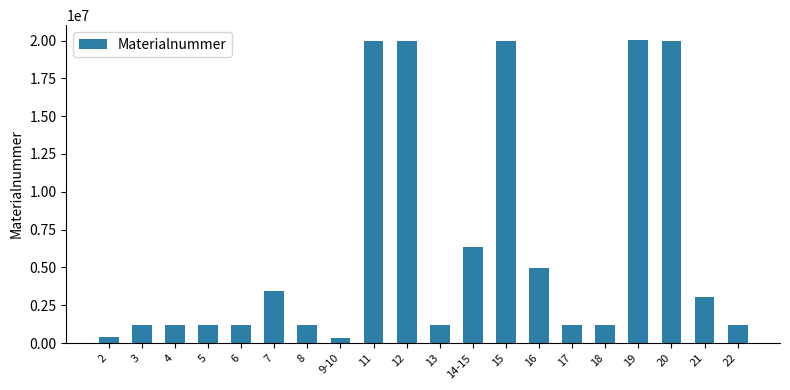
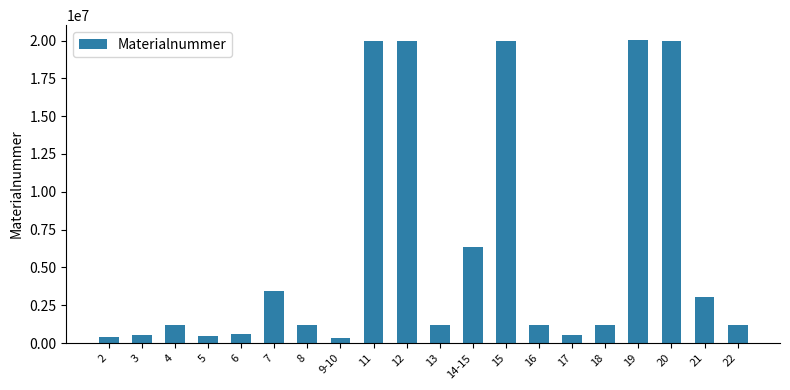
3: 1200000 -> 500000
5: 1200000 -> 400000
6: 1200000 -> 600000
16: 5000000 -> 1200000
17: 1200000 -> 500000
